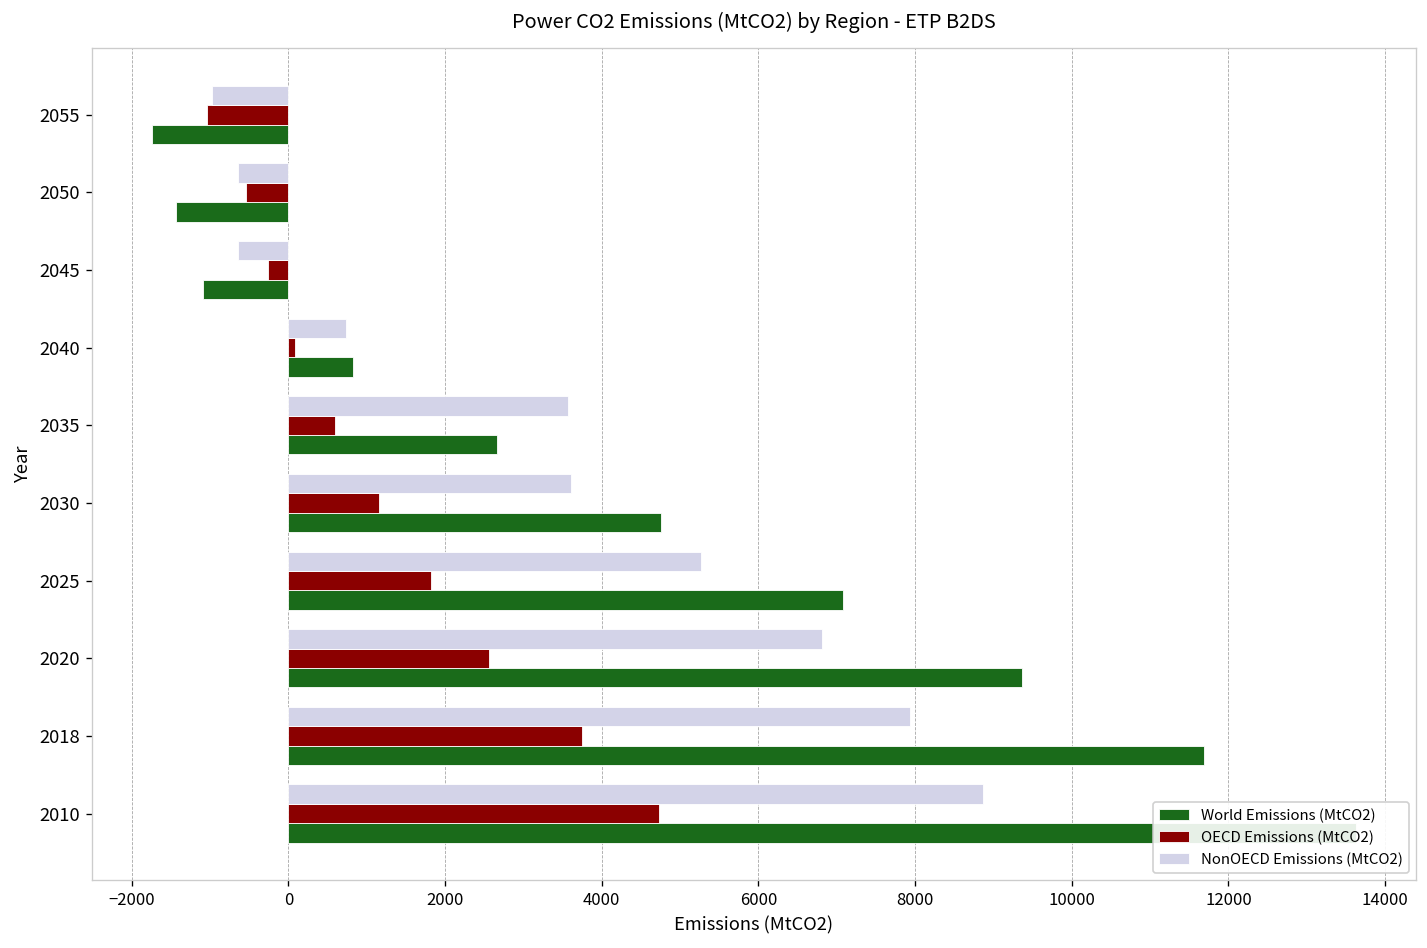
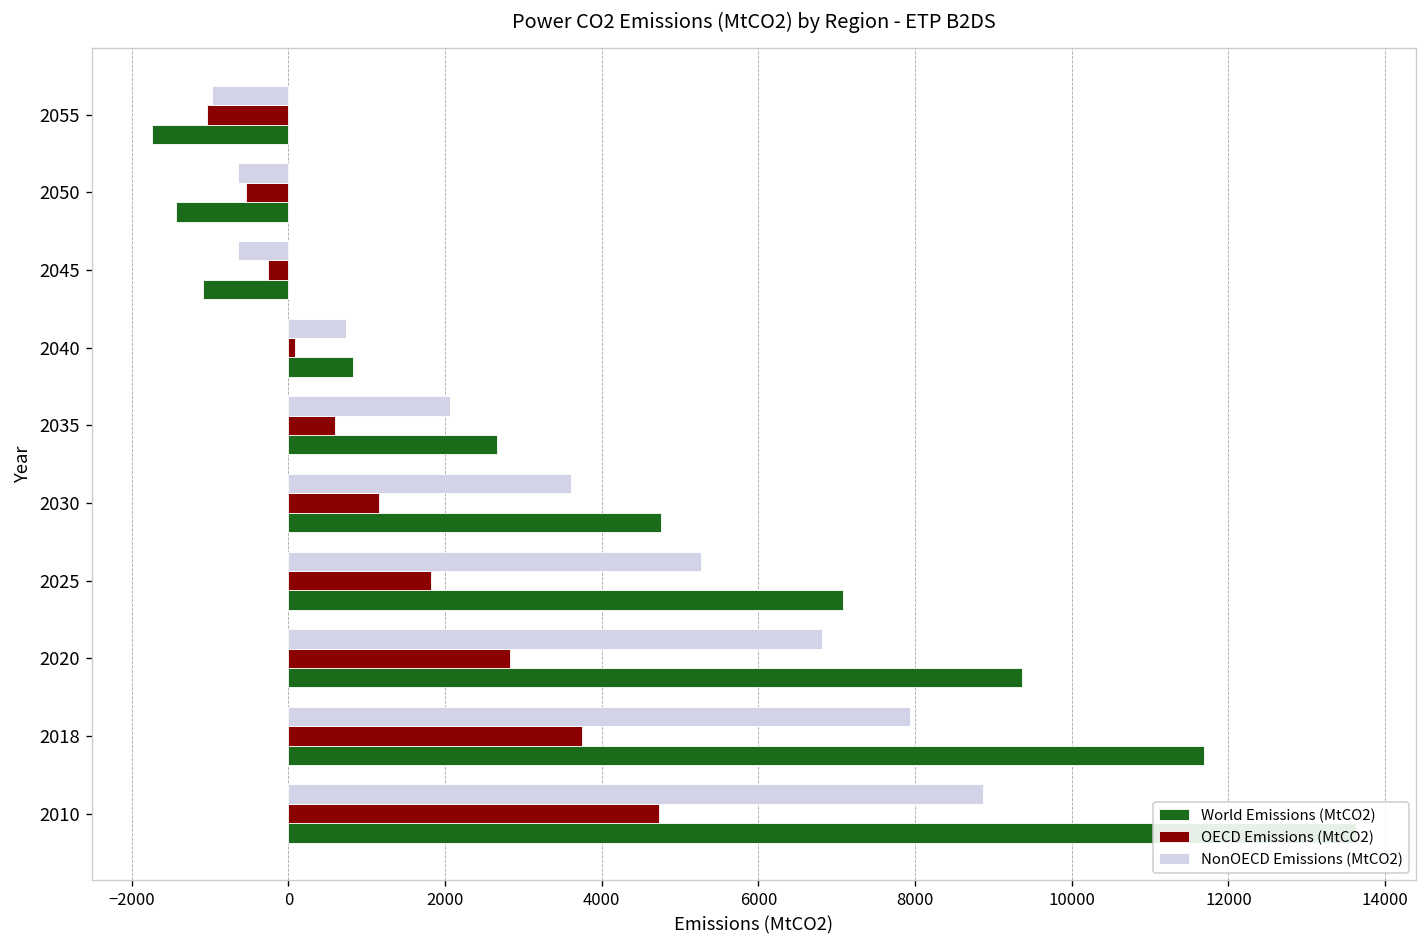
NonOECD Emissions (MtCO2), 2035: 3600 -> 2100
OECD Emissions (MtCO2), 2020: 2600 -> 2800
